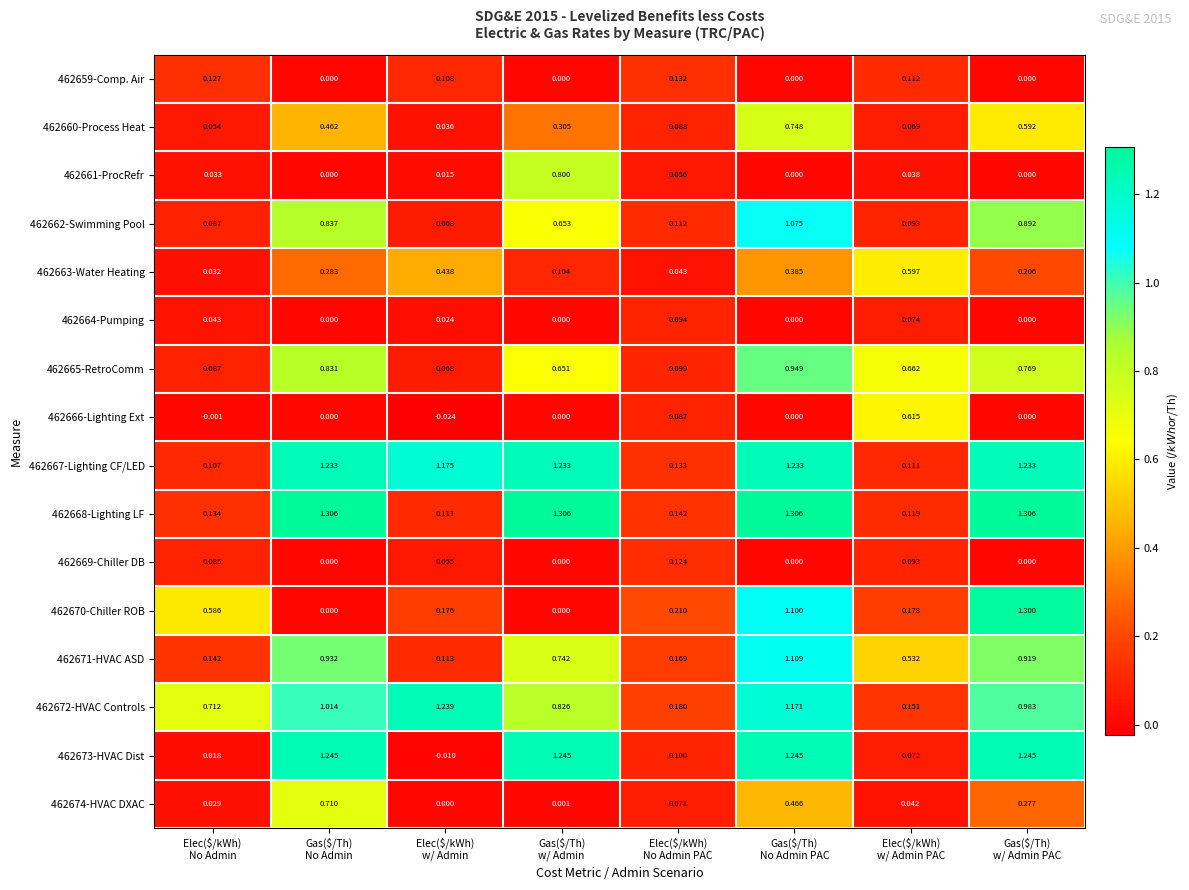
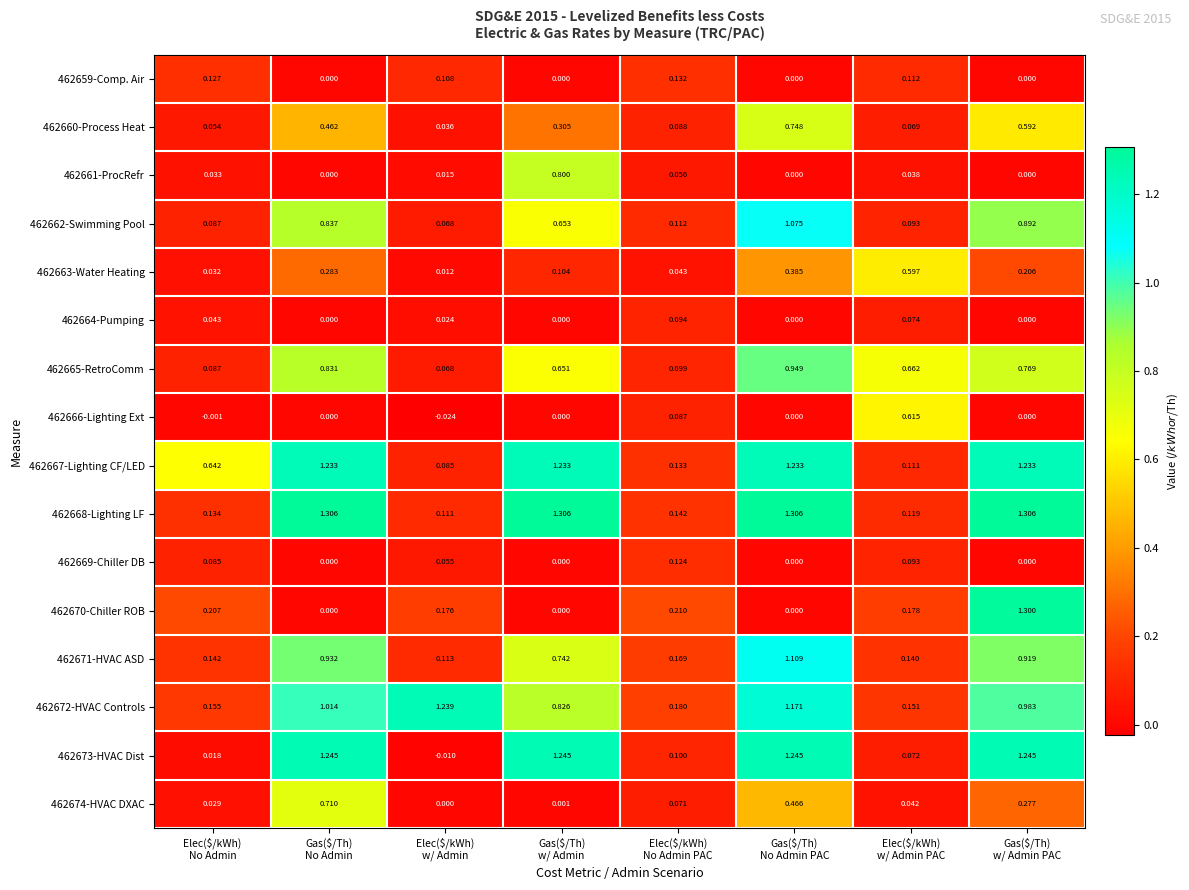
462663-Water Heating, Elec($/kWh) w/ Admin: 0.438 -> 0.012
462667-Lighting CF/LED, Elec($/kWh) No Admin: 0.107 -> 0.642
462667-Lighting CF/LED, Elec($/kWh) w/ Admin: 1.175 -> 0.085
462670-Chiller ROB, Elec($/kWh) No Admin: 0.586 -> 0.207
462670-Chiller ROB, Gas($/Th) No Admin PAC: 1.100 -> 0.000
462671-HVAC ASD, Elec($/kWh) w/ Admin PAC: 0.532 -> 0.140
462672-HVAC Controls, Elec($/kWh) No Admin: 0.712 -> 0.155
